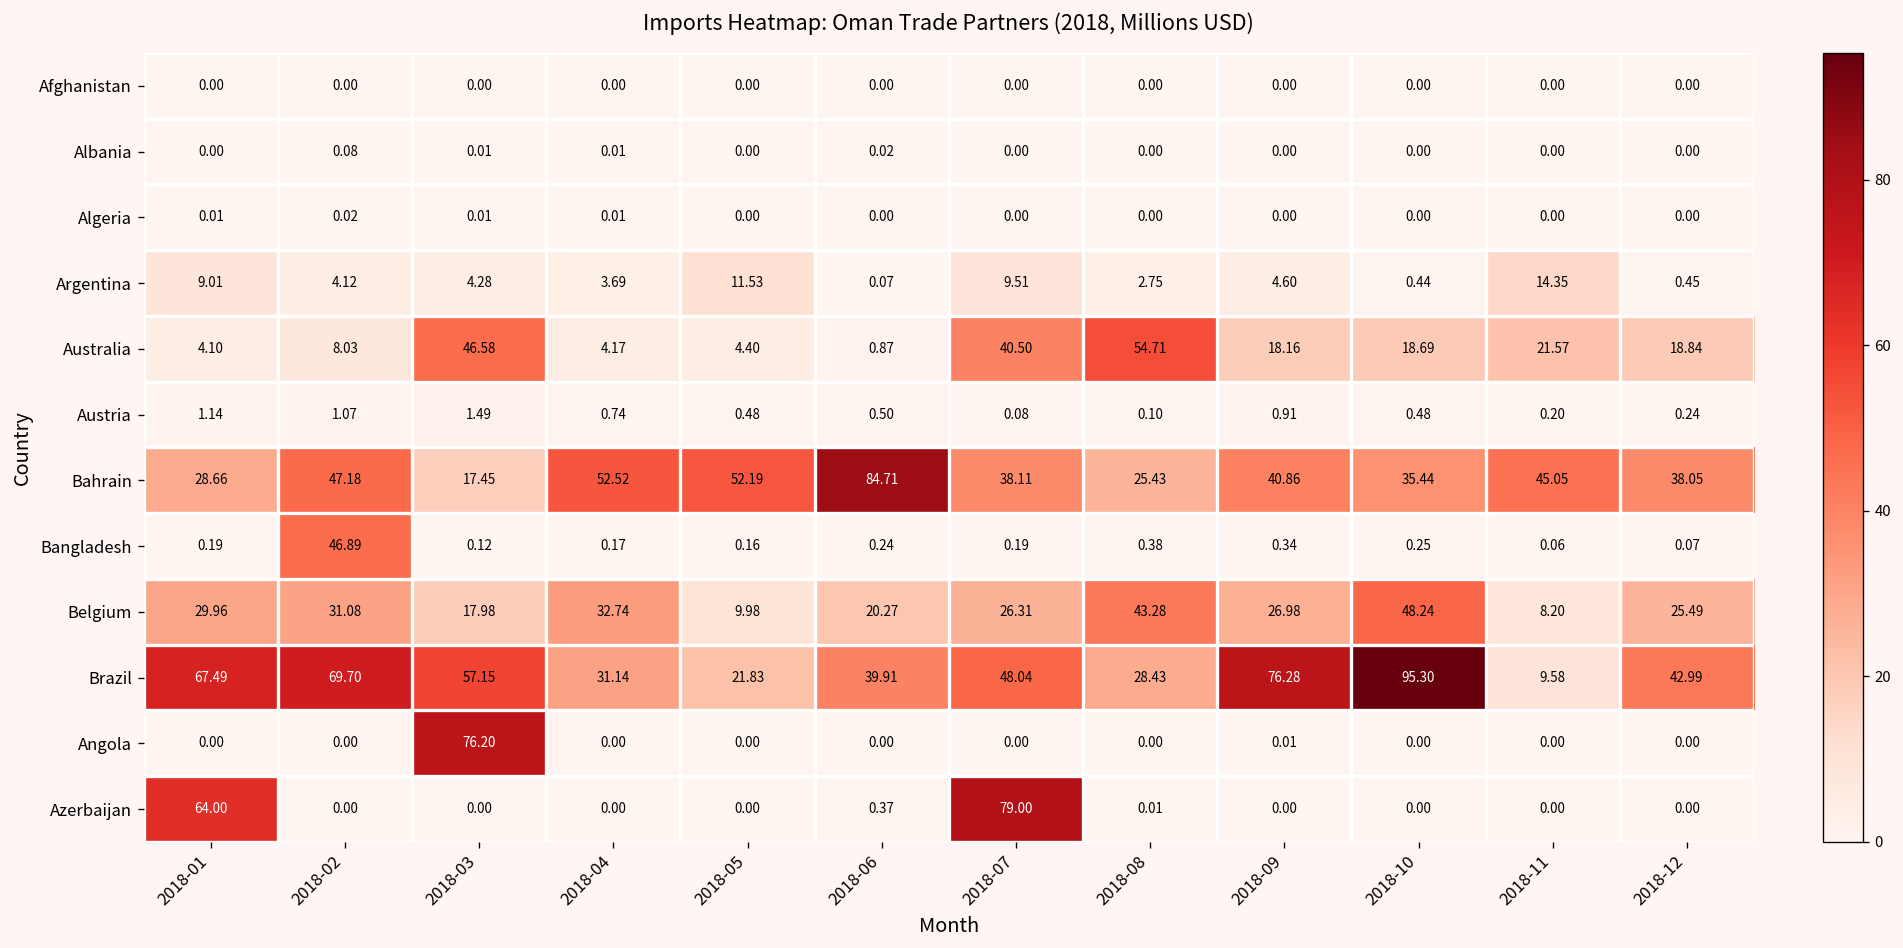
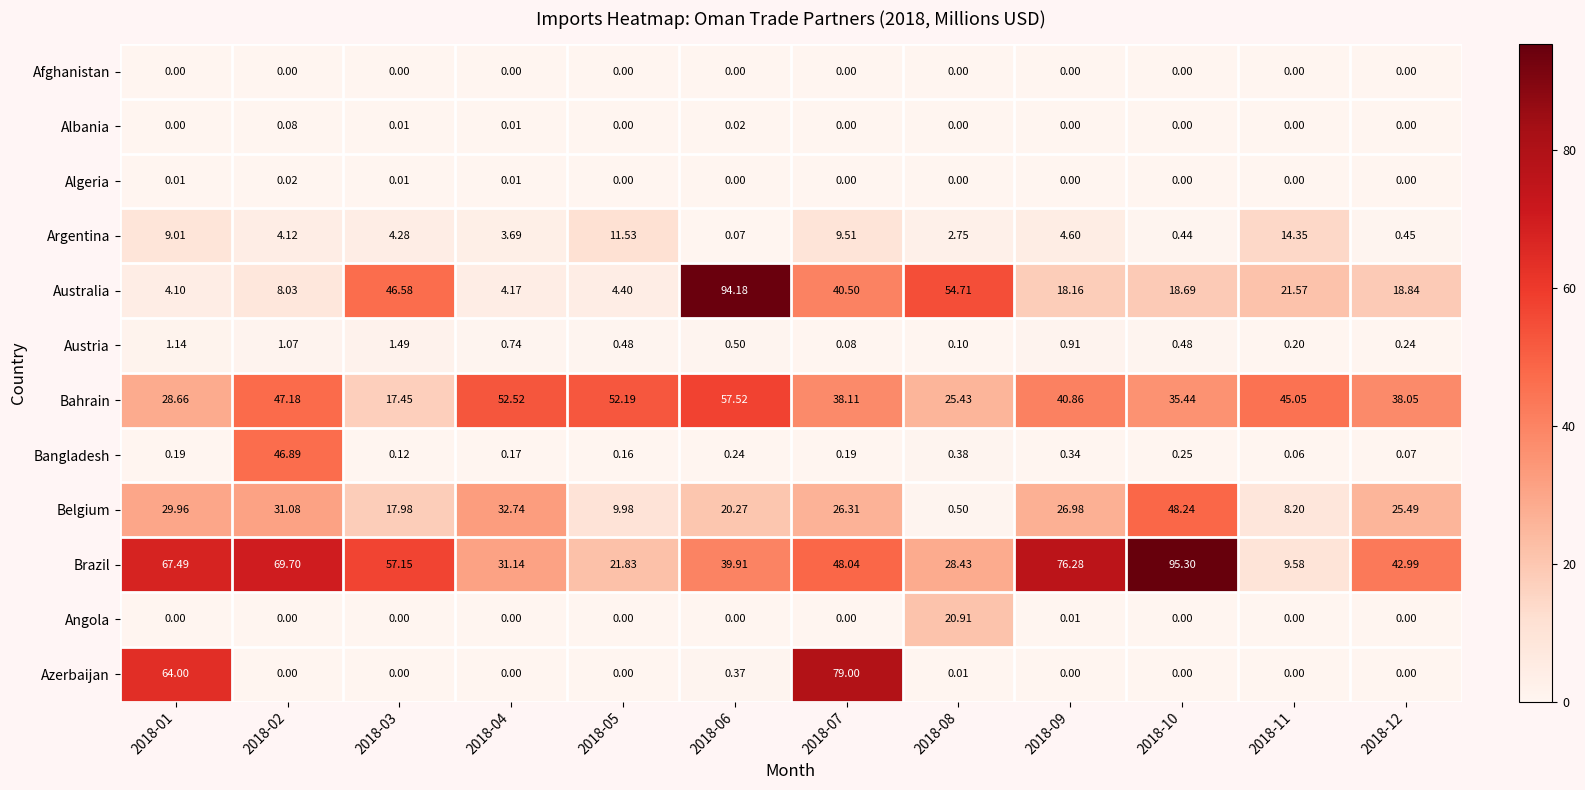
Australia, 2018-06: 0.87 -> 94.18
Bahrain, 2018-06: 84.71 -> 57.52
Belgium, 2018-08: 43.28 -> 0.50
Angola, 2018-03: 76.20 -> 0.00
Angola, 2018-08: 0.00 -> 20.91
